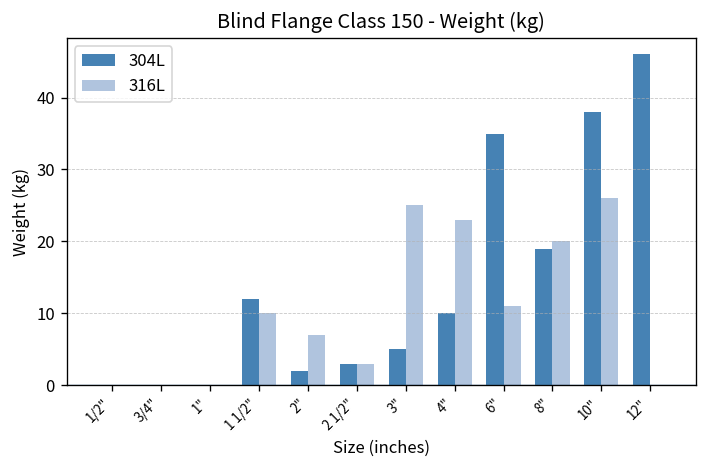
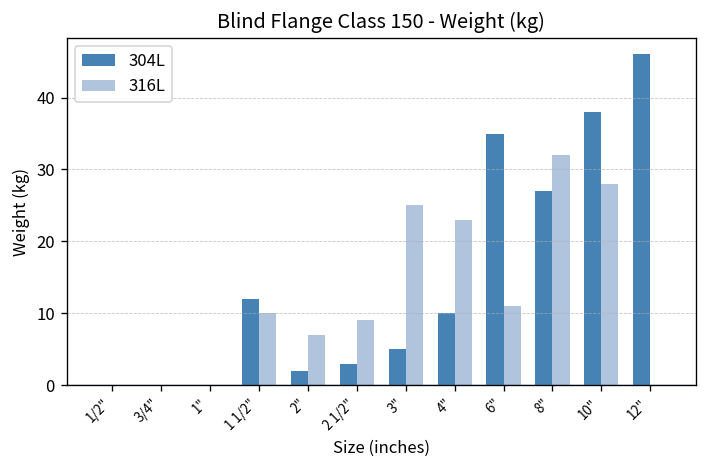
316L, 2 1/2": 3 -> 9
304L, 8": 19 -> 27
316L, 8": 20 -> 32
316L, 10": 26 -> 28
